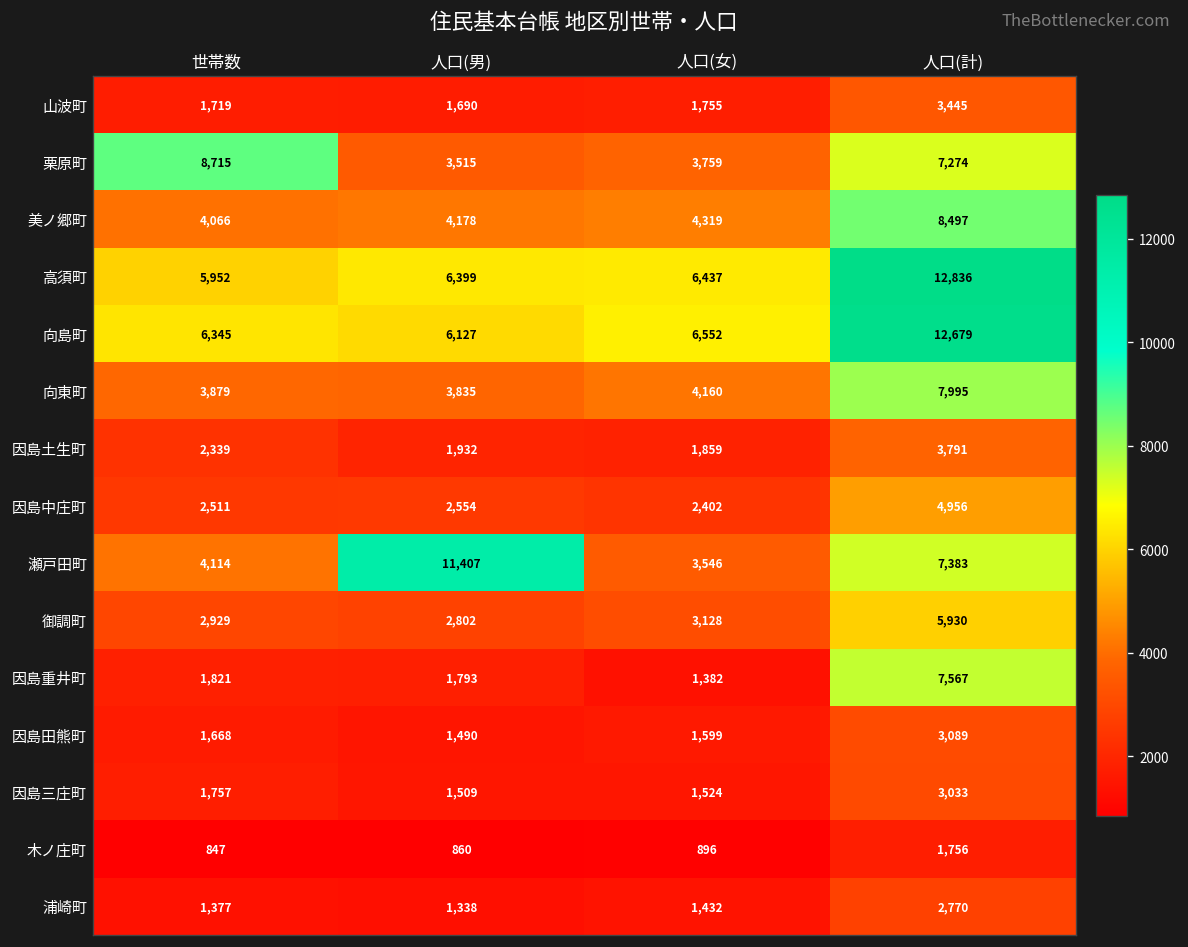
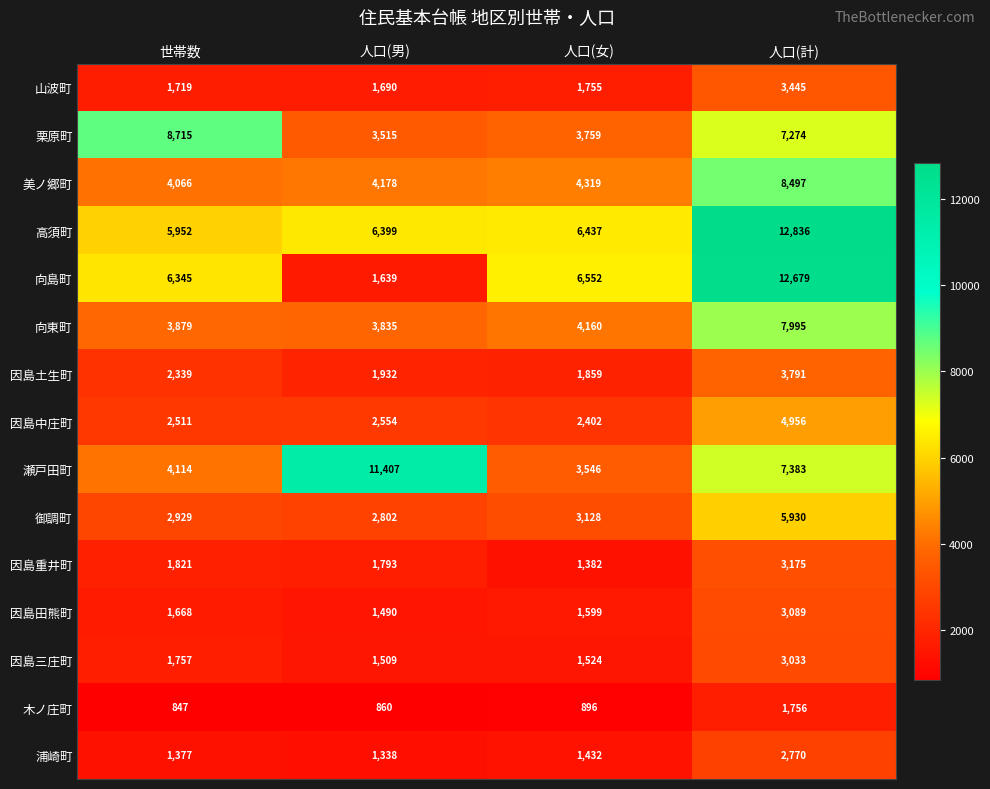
向島町, 人口(男): 6,127 -> 1,639
因島重井町, 人口(計): 7,567 -> 3,175
